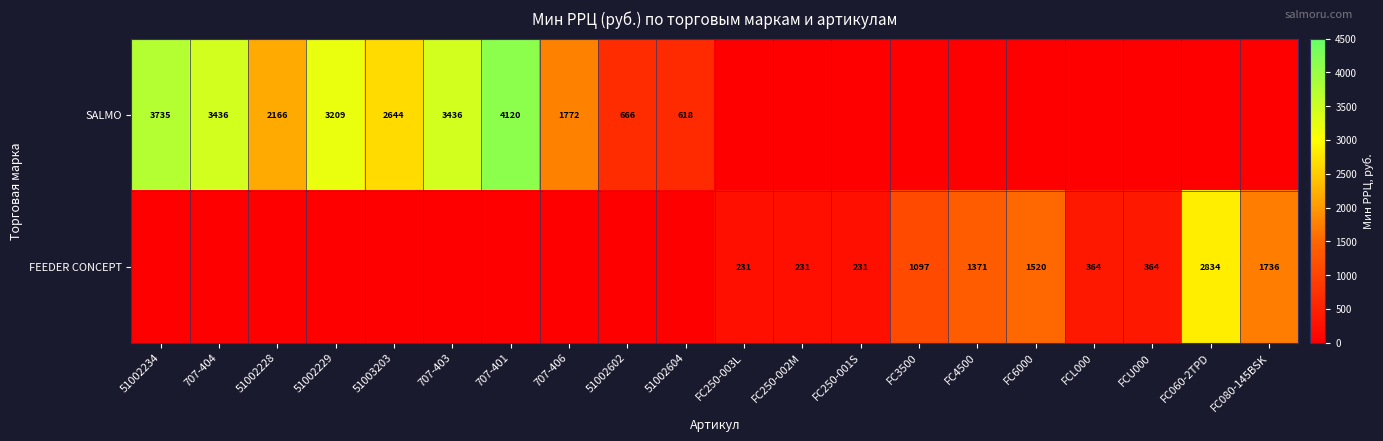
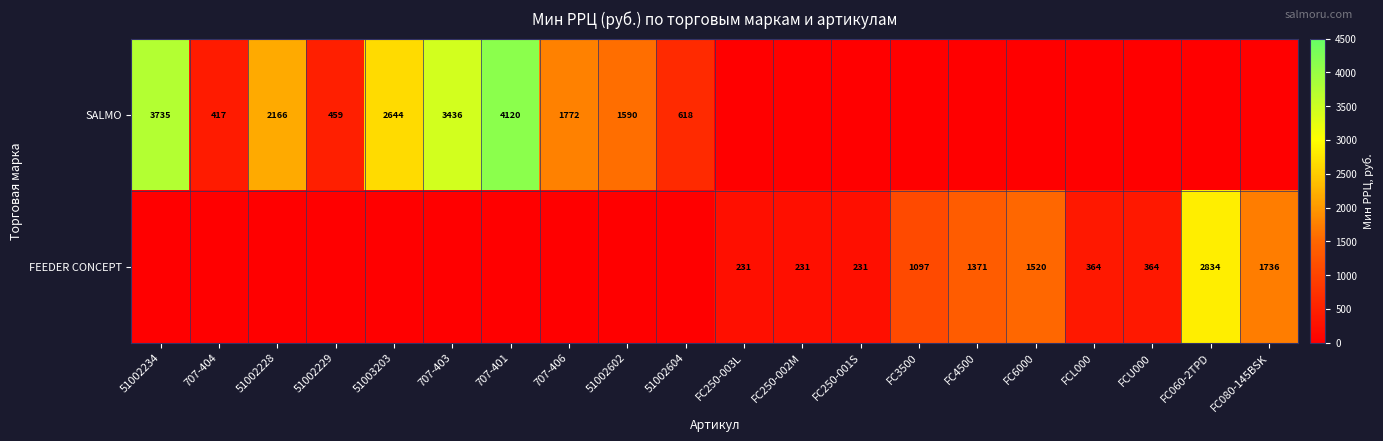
SALMO, 707-404: 3436 -> 417
SALMO, 51002229: 3209 -> 459
SALMO, 51002602: 666 -> 1590
